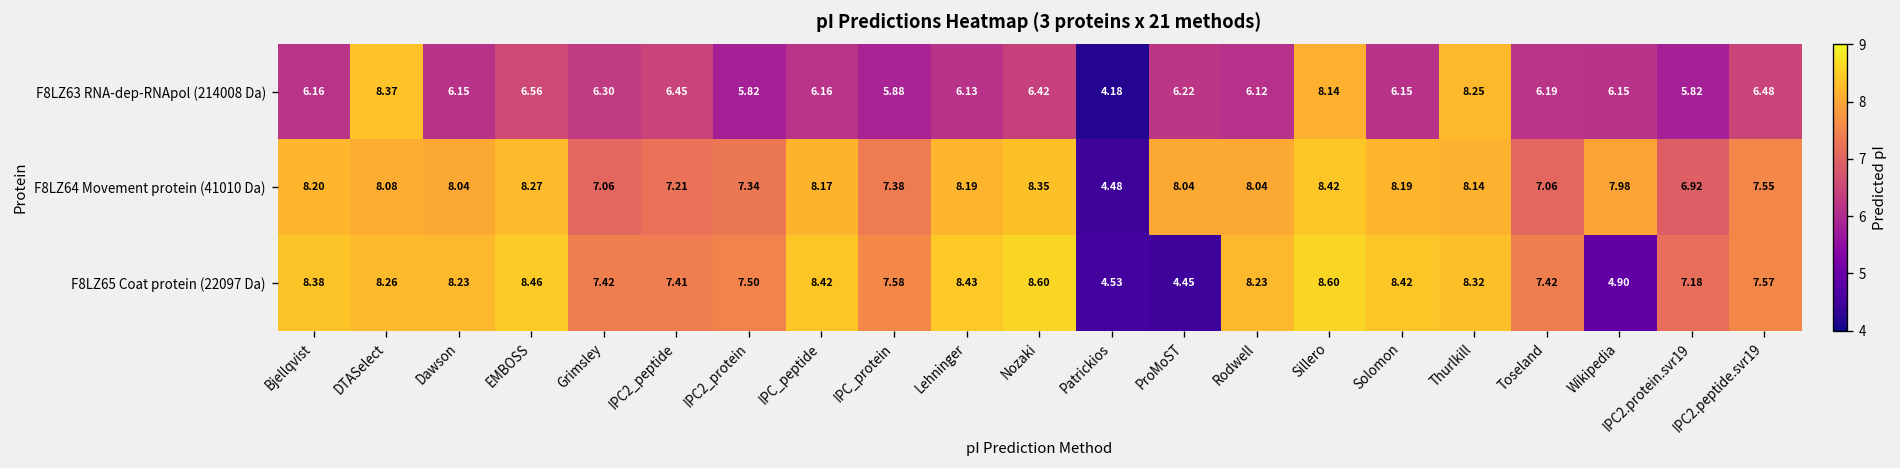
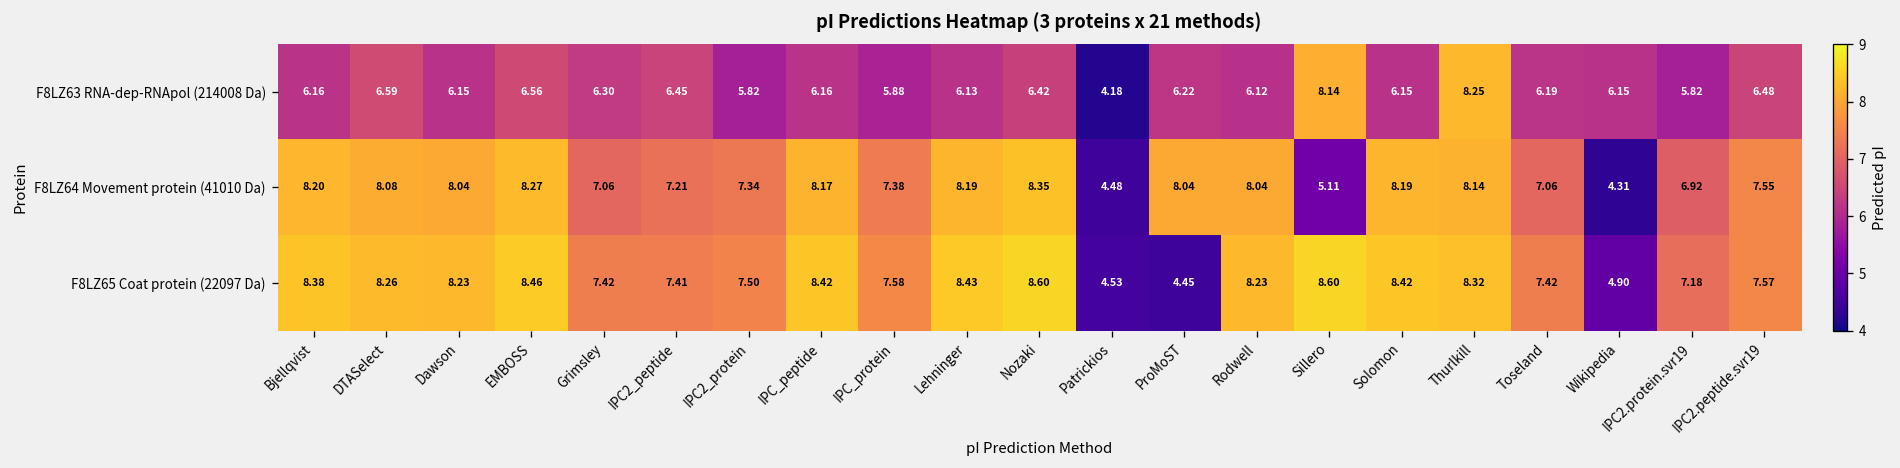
F8LZ63 RNA-dep-RNApol (214008 Da), DTASelect: 8.37 -> 6.59
F8LZ64 Movement protein (41010 Da), Sillero: 8.42 -> 5.11
F8LZ64 Movement protein (41010 Da), Wikipedia: 7.98 -> 4.31
